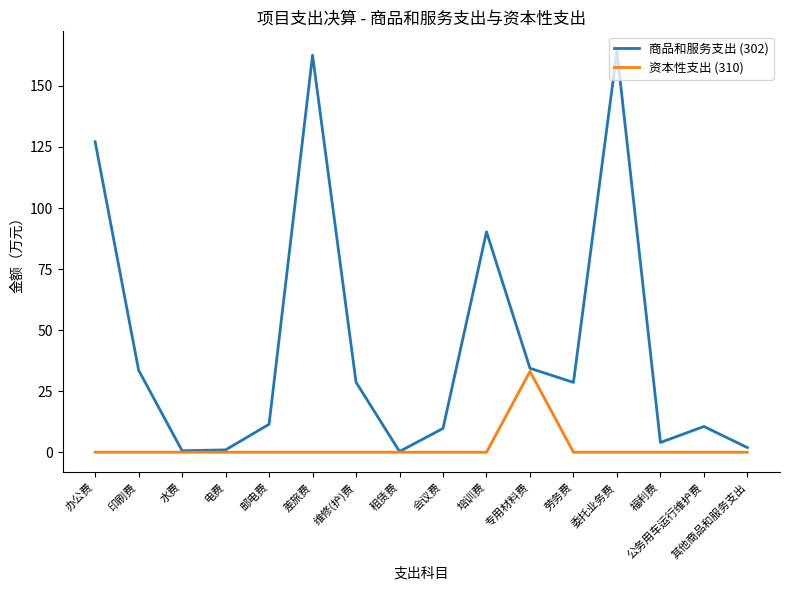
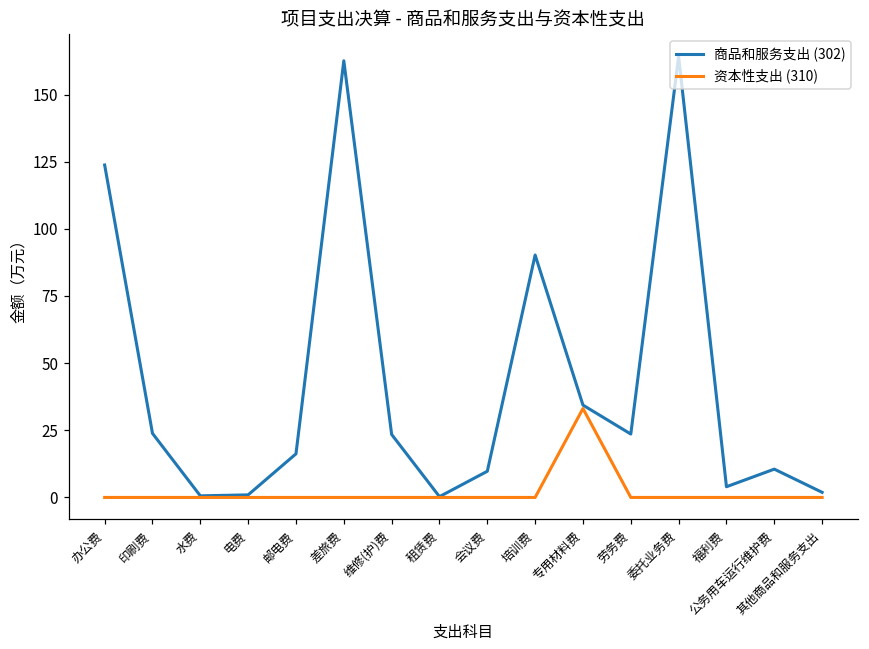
商品和服务支出 (302), 办公费: 127 -> 124
商品和服务支出 (302), 印刷费: 34 -> 24
商品和服务支出 (302), 邮电费: 11 -> 16
商品和服务支出 (302), 维修(护)费: 29 -> 23
商品和服务支出 (302), 劳务费: 29 -> 24
